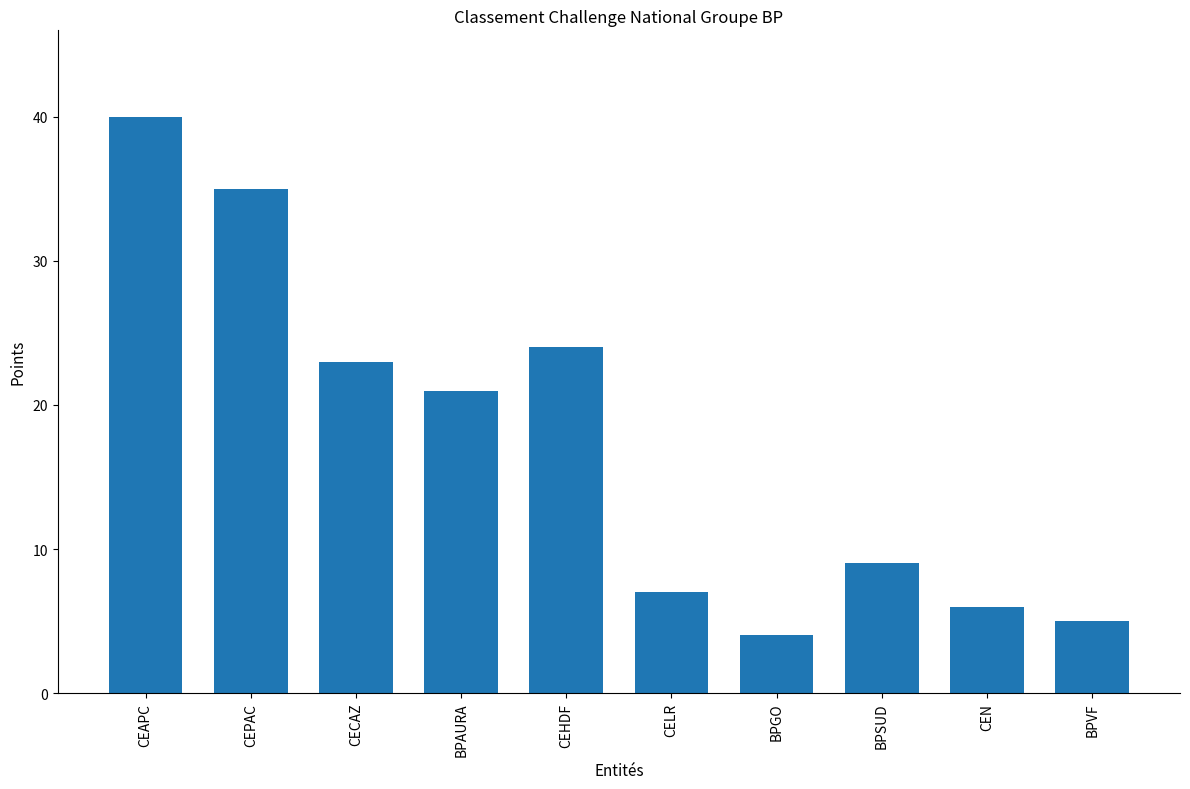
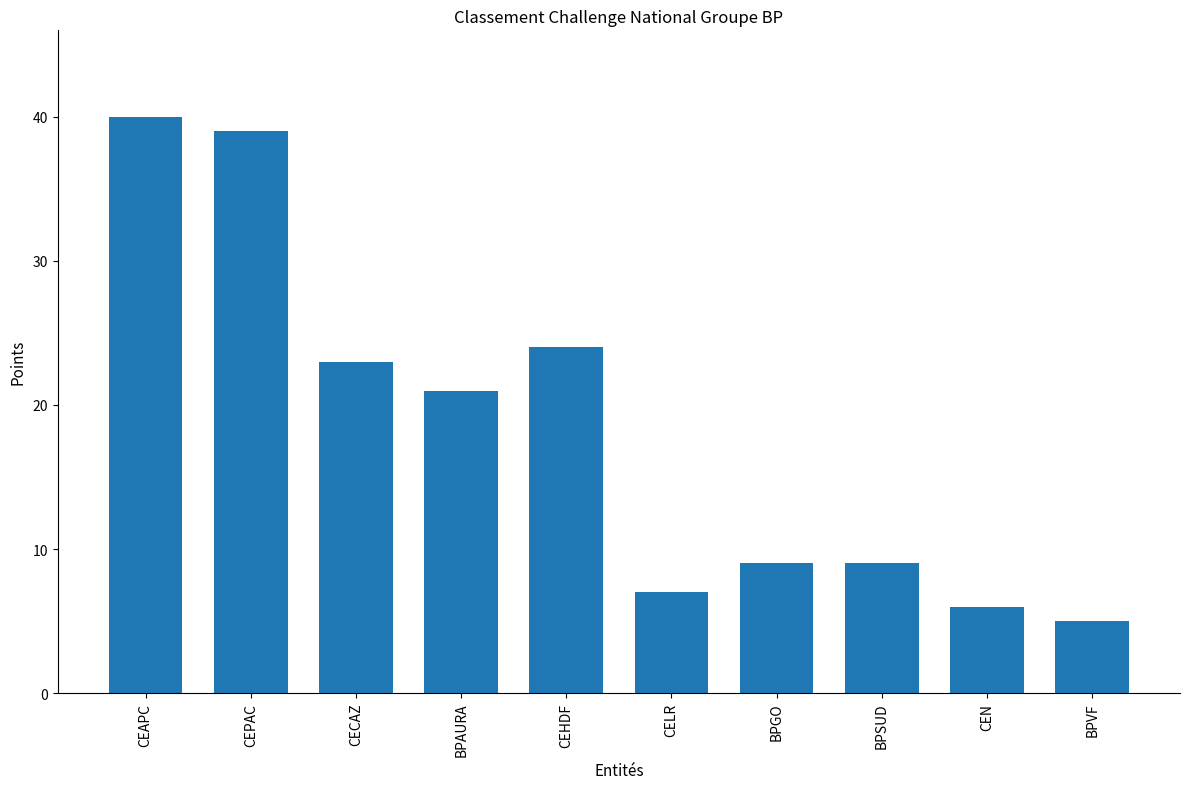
CEPAC: 35 -> 39
BPGO: 4 -> 9
